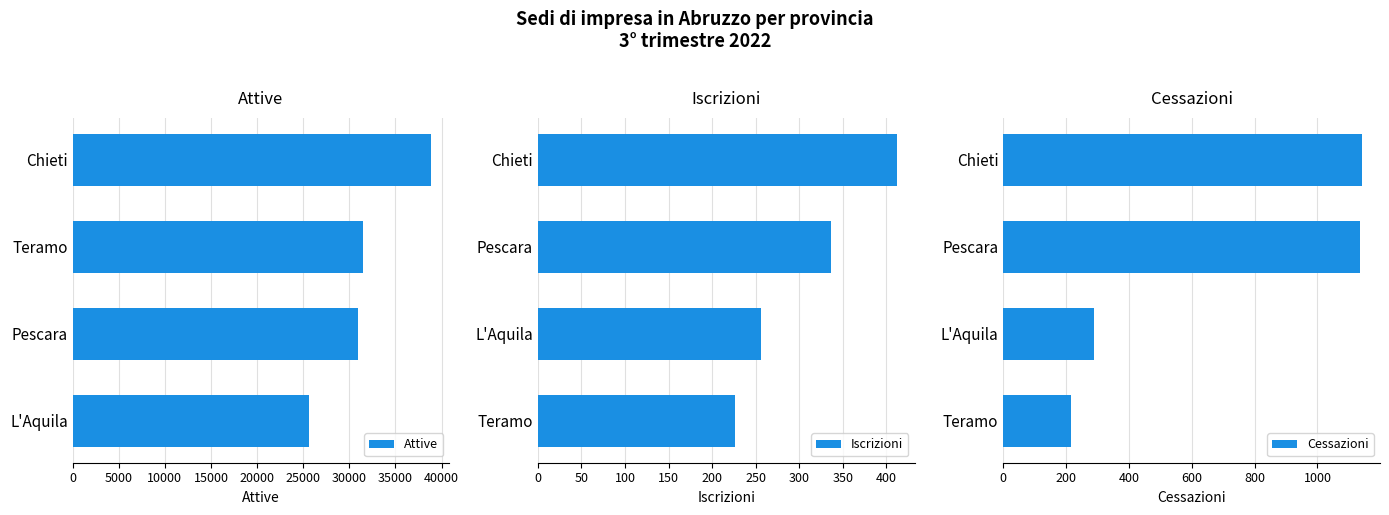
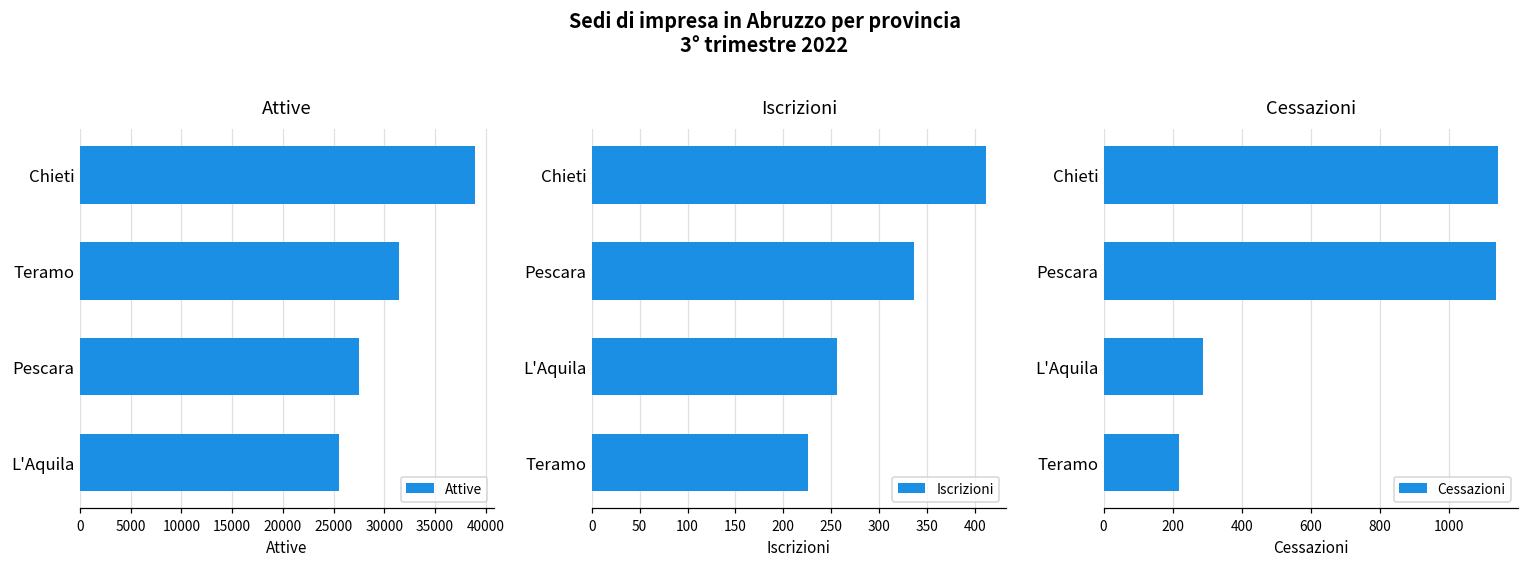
Attive, Pescara: 31000 -> 28000
